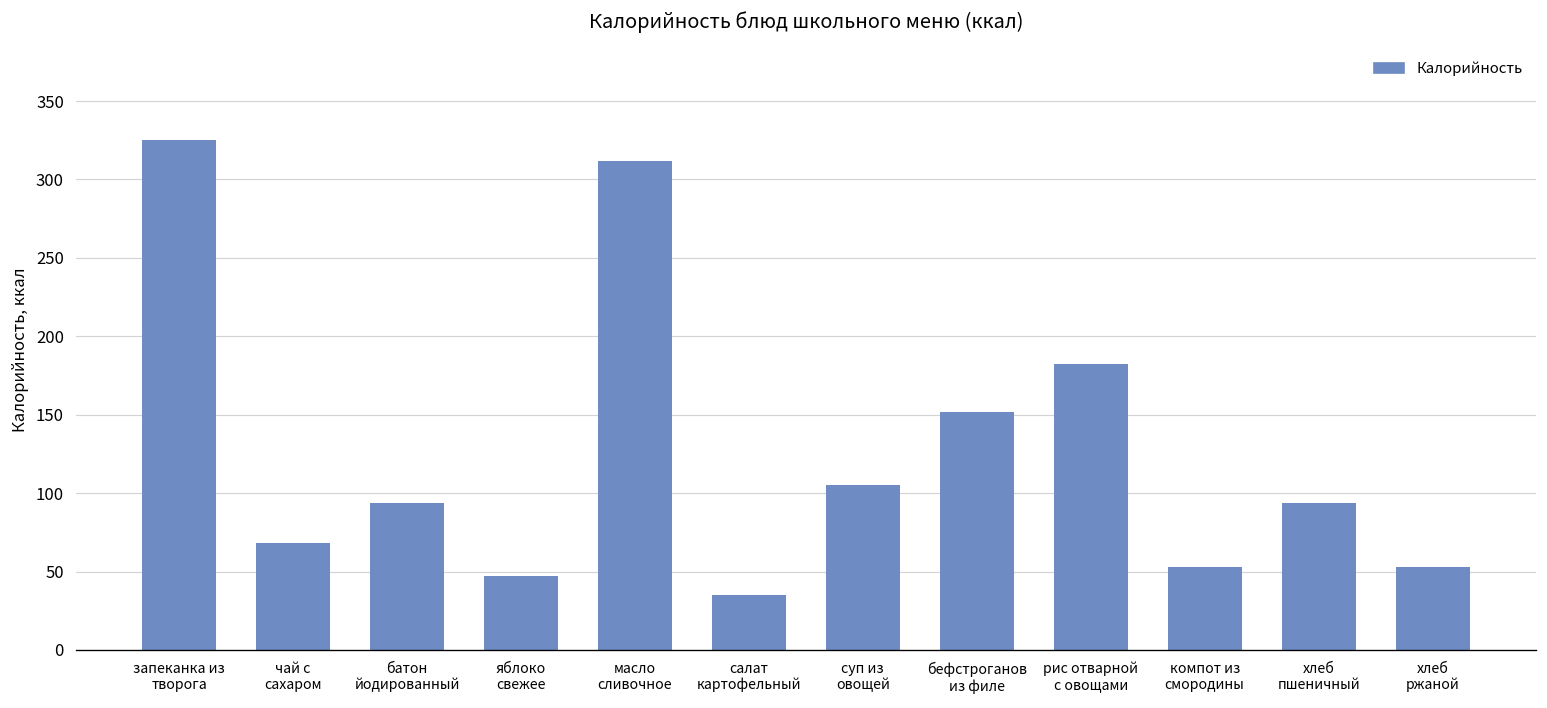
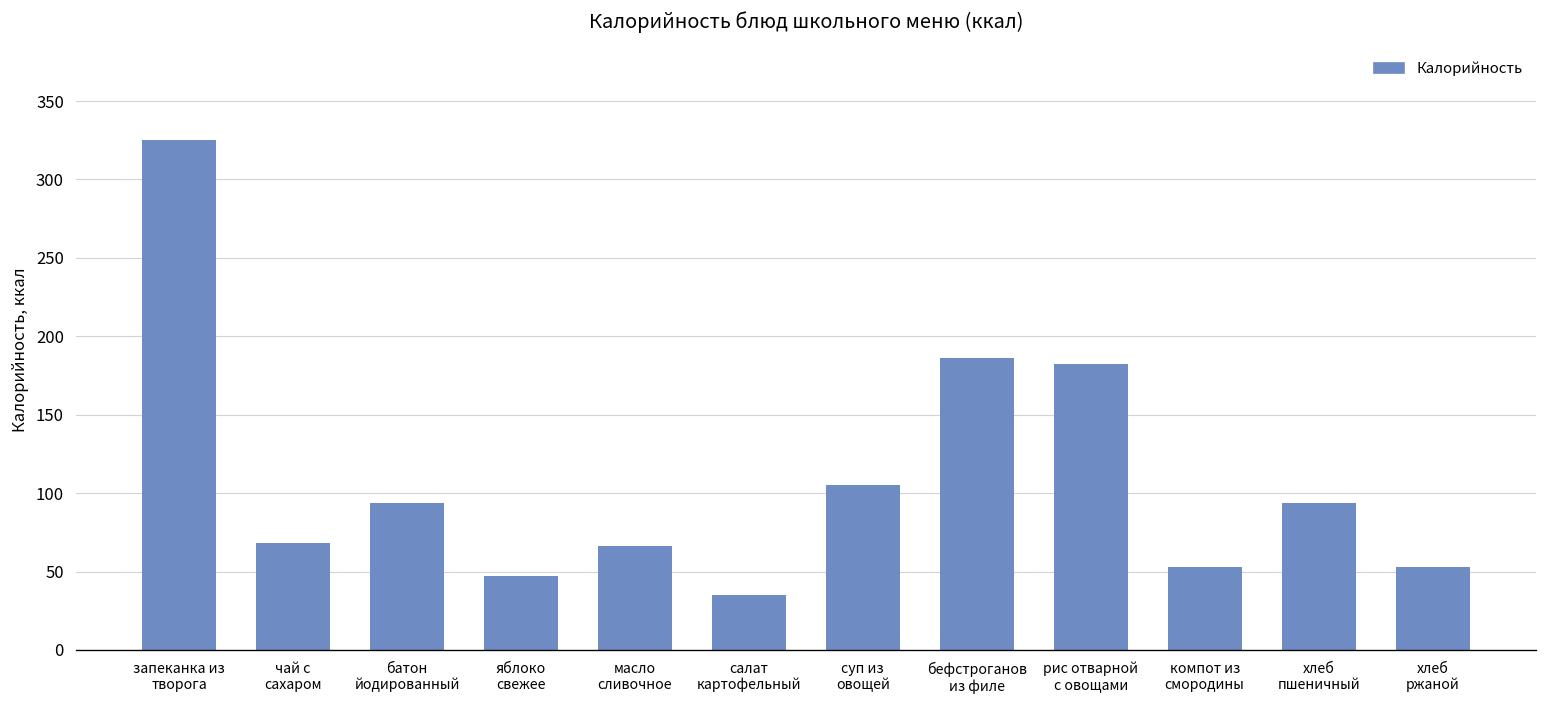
масло сливочное: 312 -> 66
бефстроганов из филе: 152 -> 186
